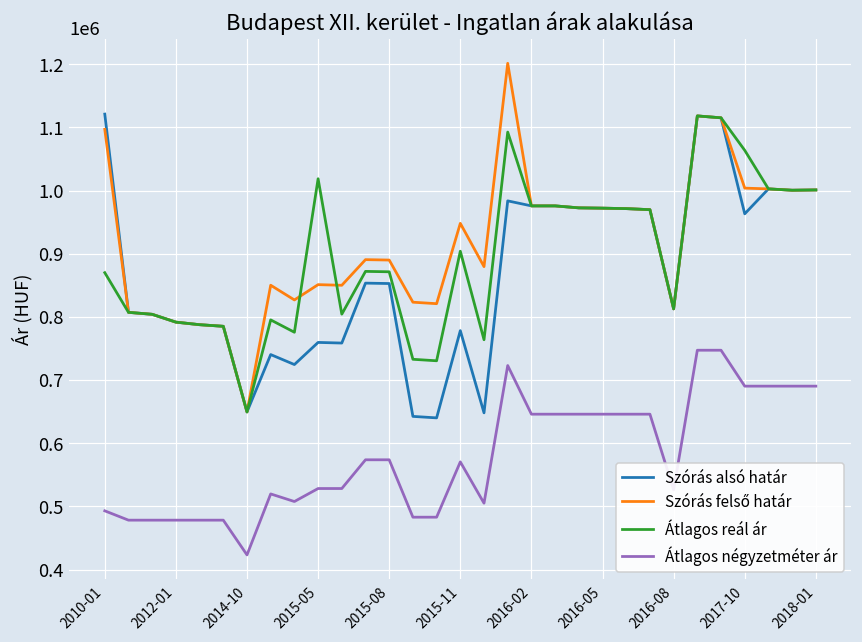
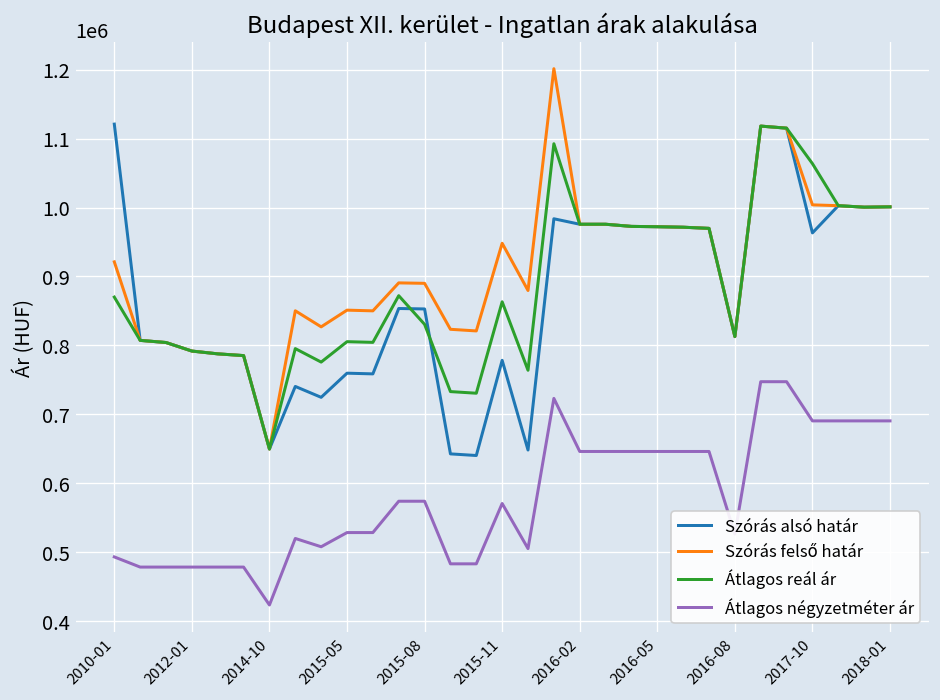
Szórás felső határ, 2010-01: 1100000 -> 920000
Átlagos reál ár, 2015-05: 1020000 -> 810000
Átlagos reál ár, 2015-08: 870000 -> 830000
Átlagos reál ár, 2015-11: 900000 -> 860000
